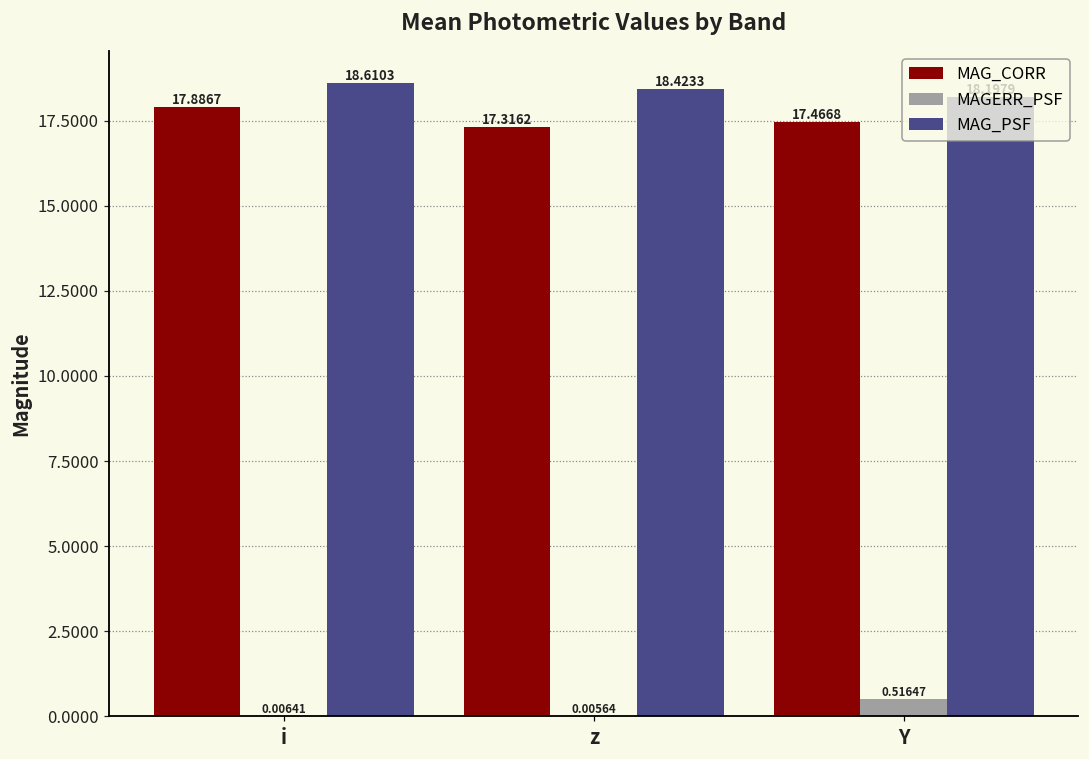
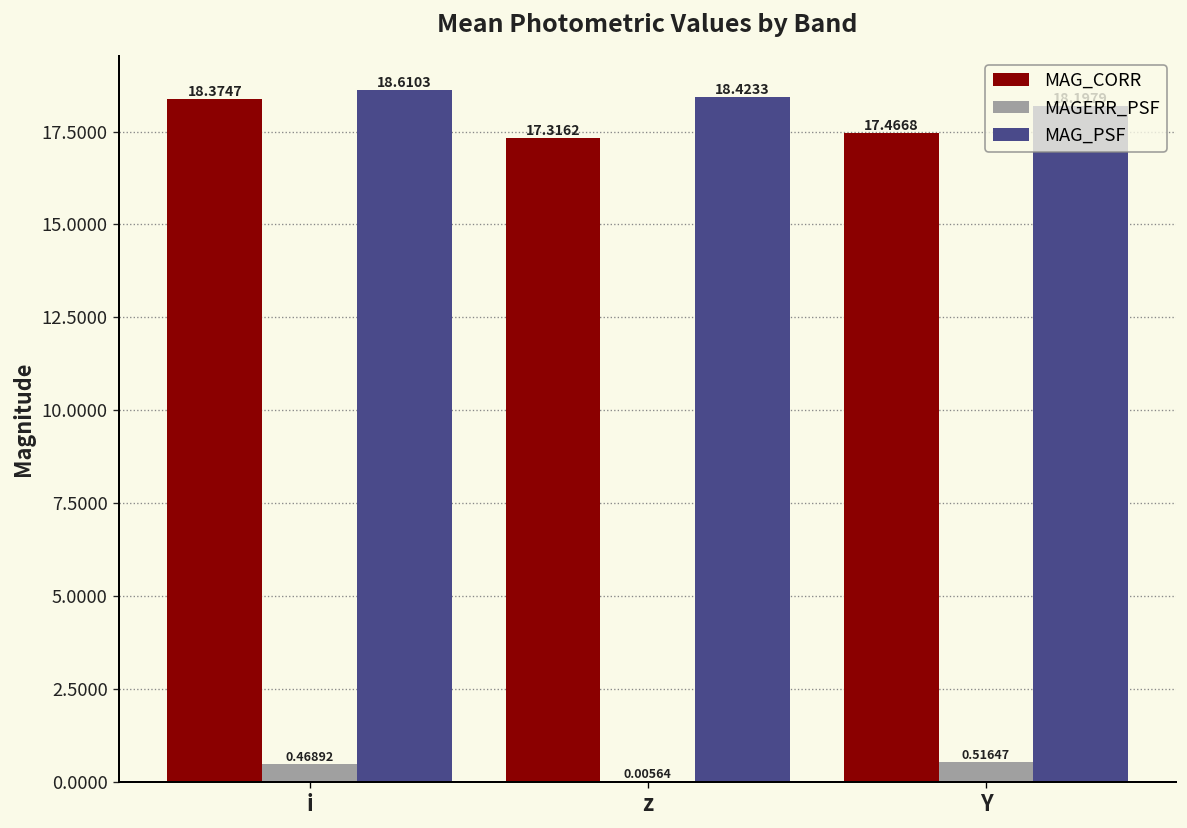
MAG_CORR, i: 17.8867 -> 18.3747
MAGERR_PSF, i: 0.00641 -> 0.46892
